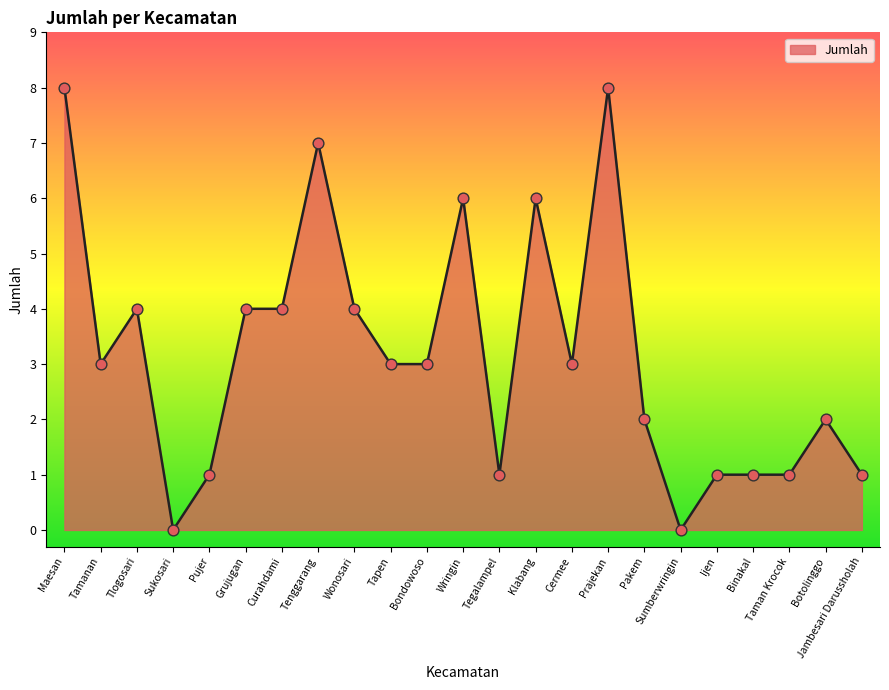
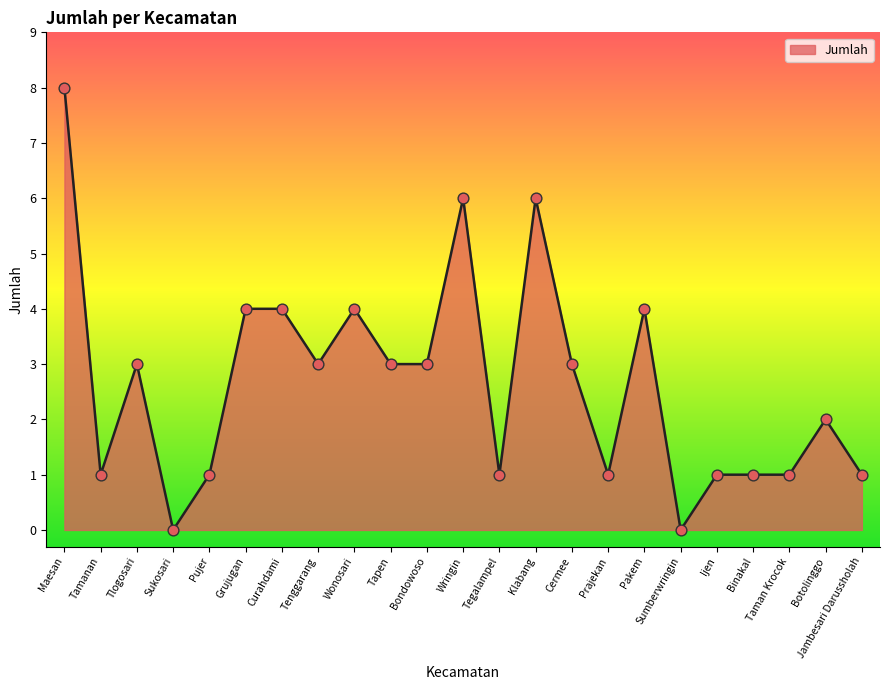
Tamanan: 3 -> 1
Tlogosari: 4 -> 3
Tenggarang: 7 -> 3
Prajekan: 8 -> 1
Pakem: 2 -> 4
